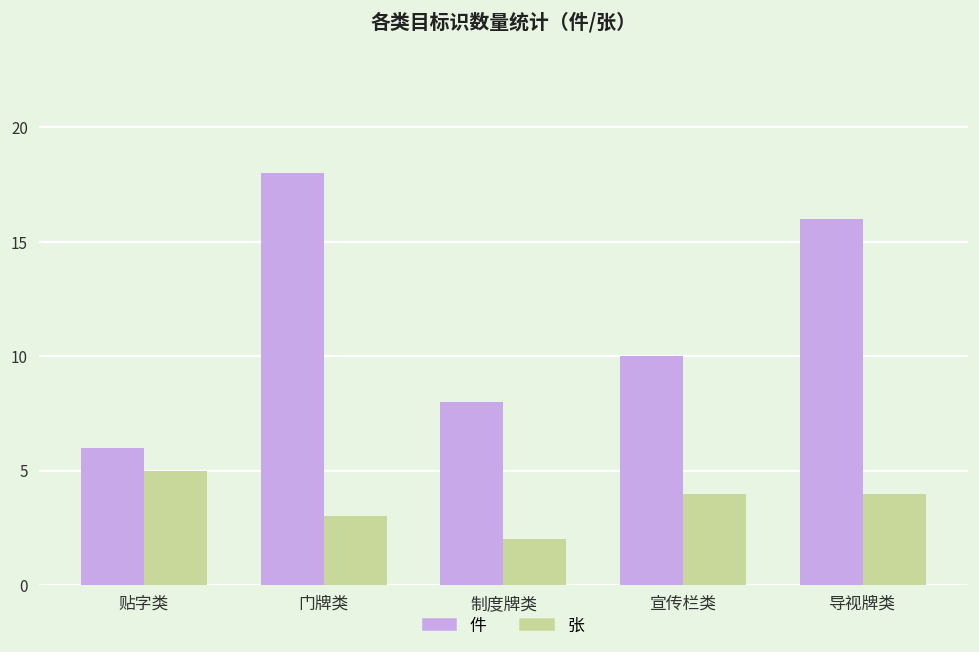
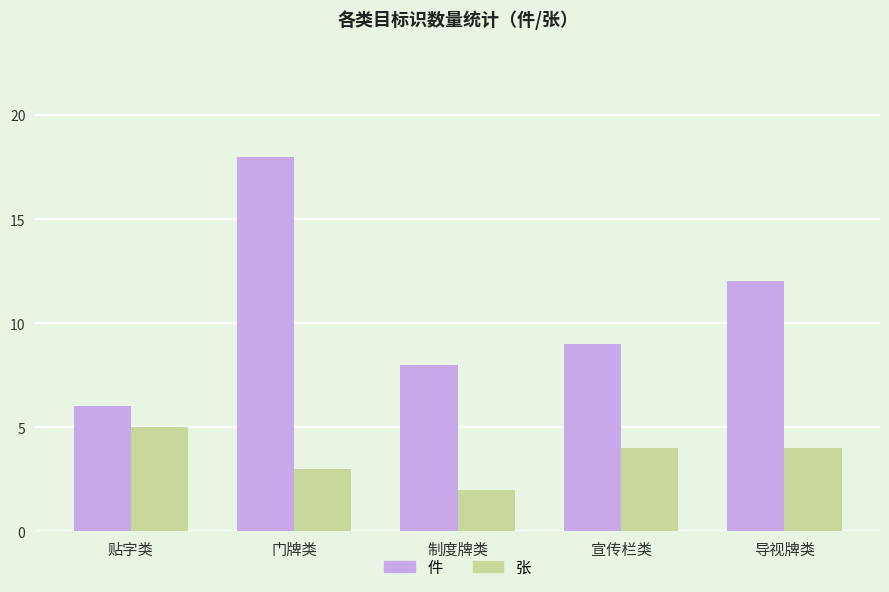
件, 宣传栏类: 10 -> 9
件, 导视牌类: 16 -> 12
